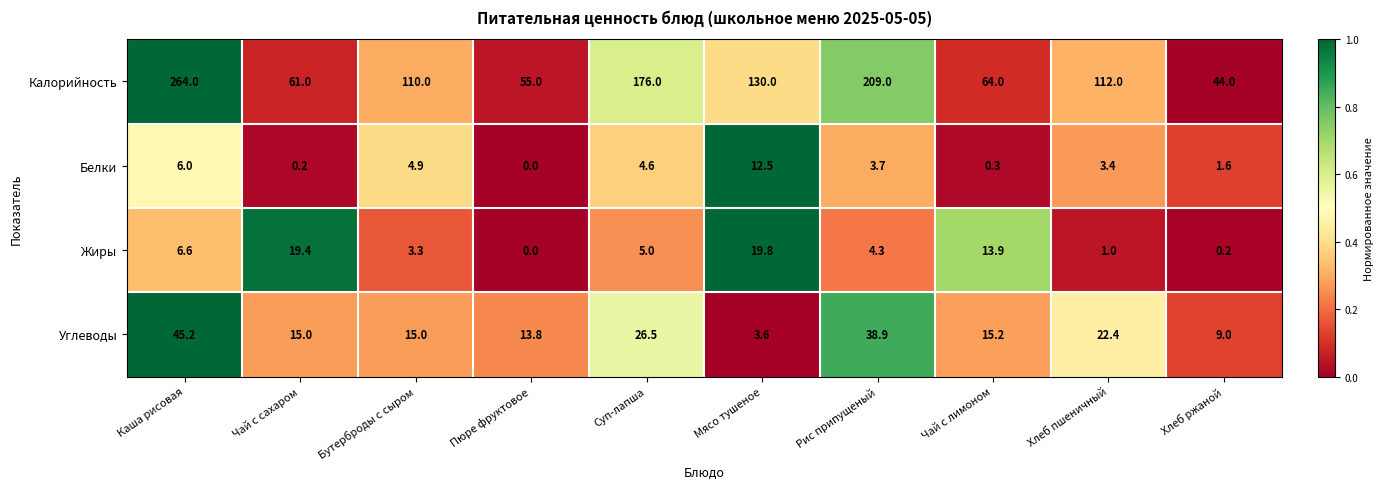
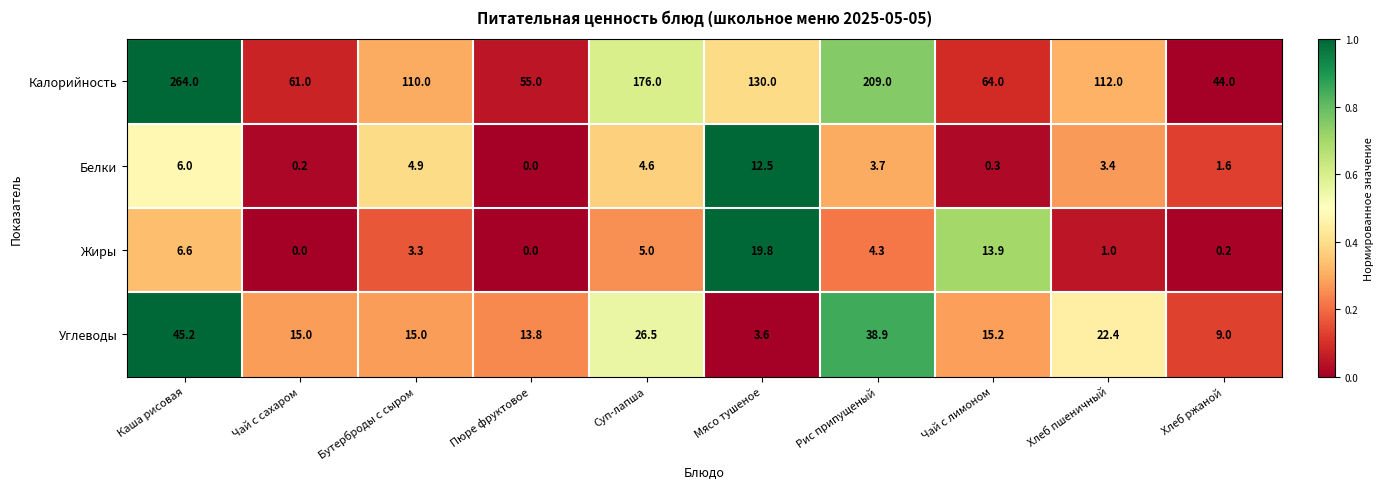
Жиры, Чай с сахаром: 19.4 -> 0.0
